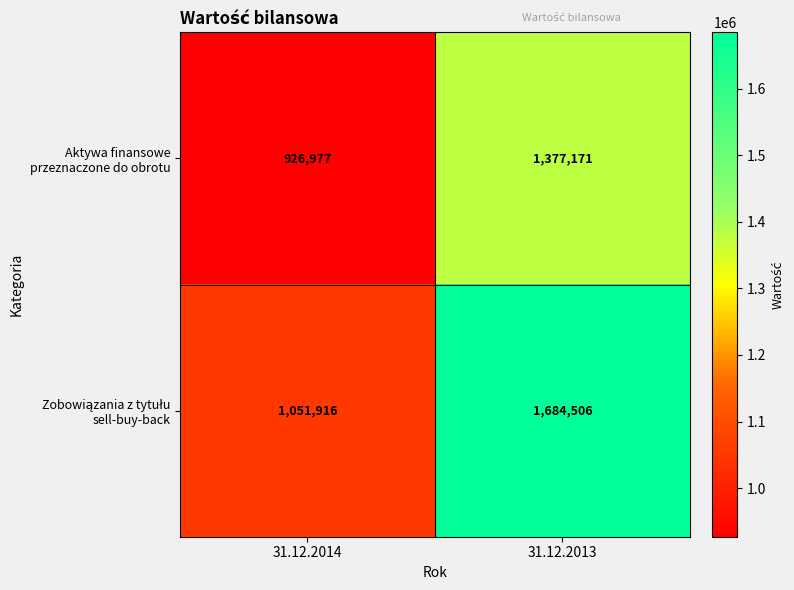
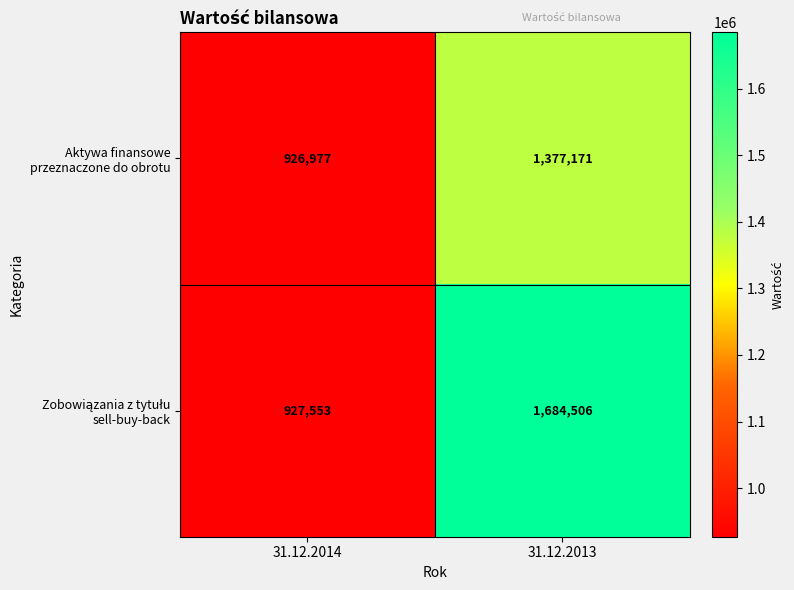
Zobowiązania z tytułu sell-buy-back, 31.12.2014: 1,051,916 -> 927,553
